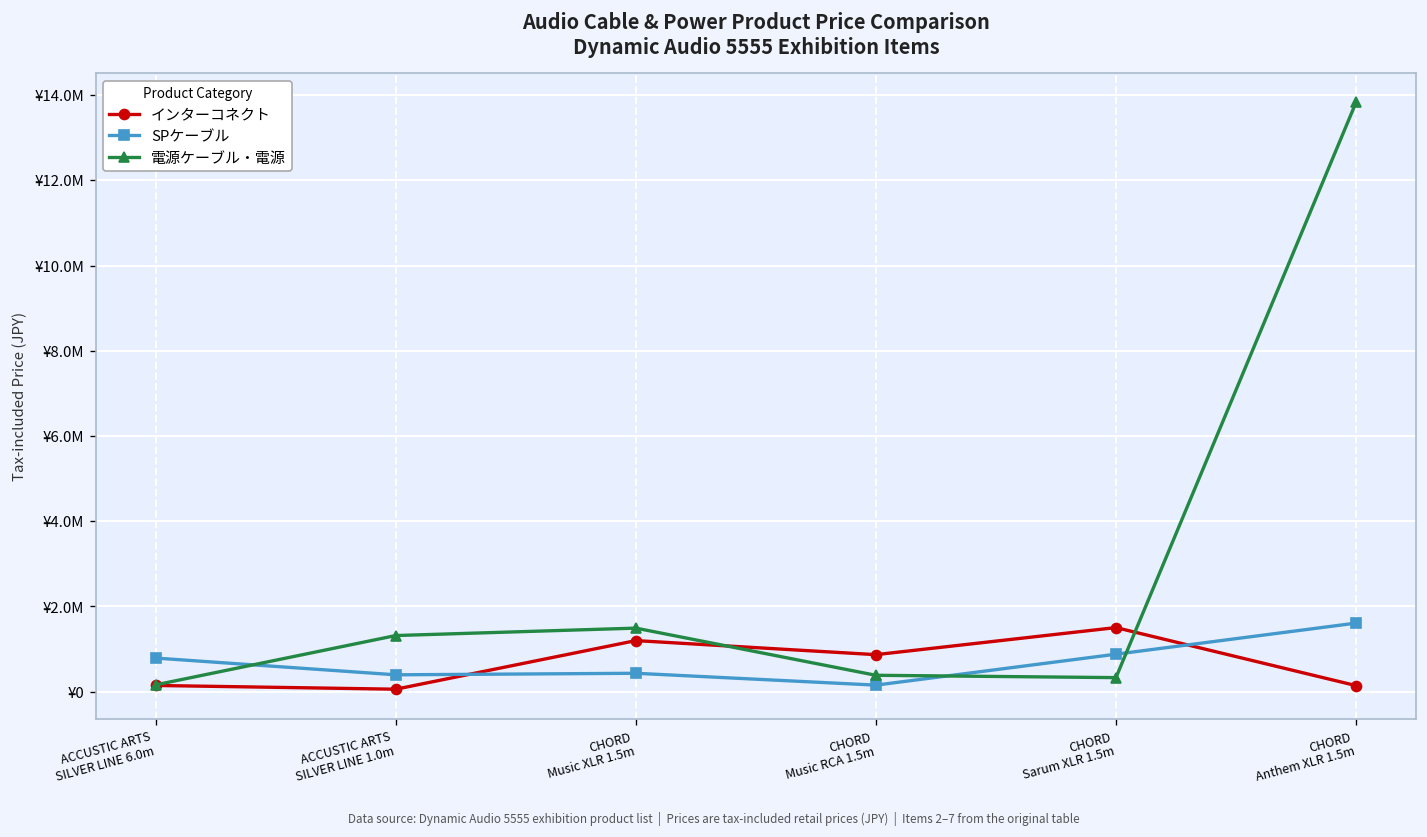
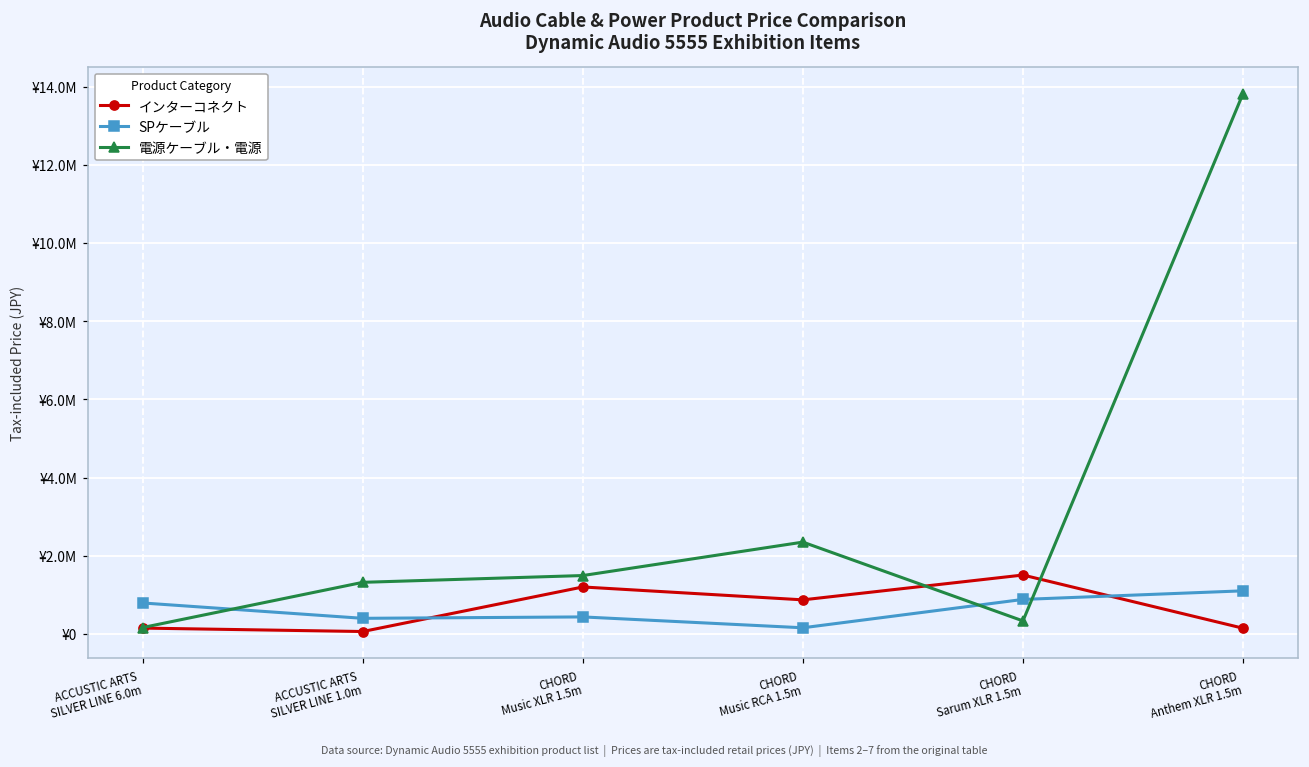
電源ケーブル・電源, CHORD Music RCA 1.5m: ¥400000 -> ¥2300000
SPケーブル, CHORD Anthem XLR 1.5m: ¥1600000 -> ¥1100000
